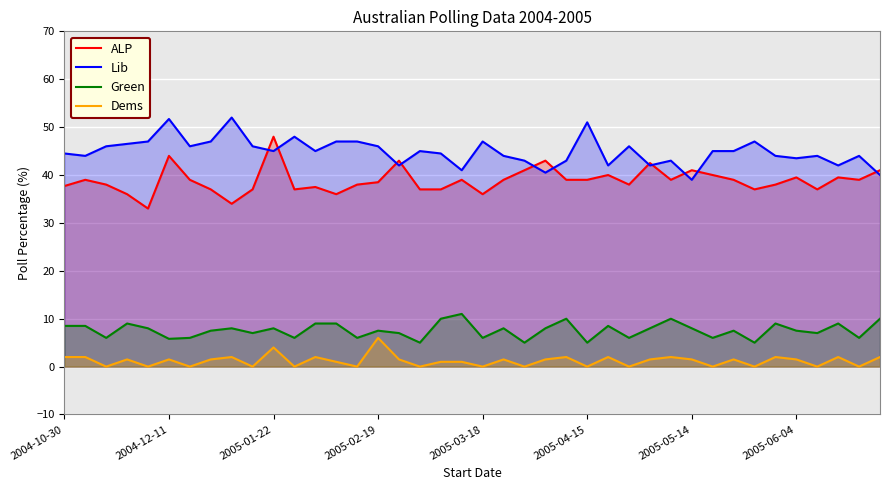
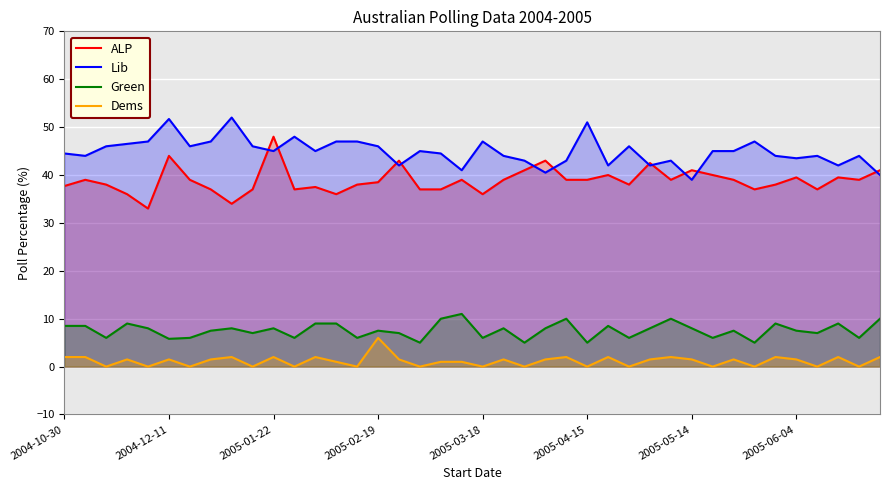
Dems, 2005-01-22: 4 -> 2
